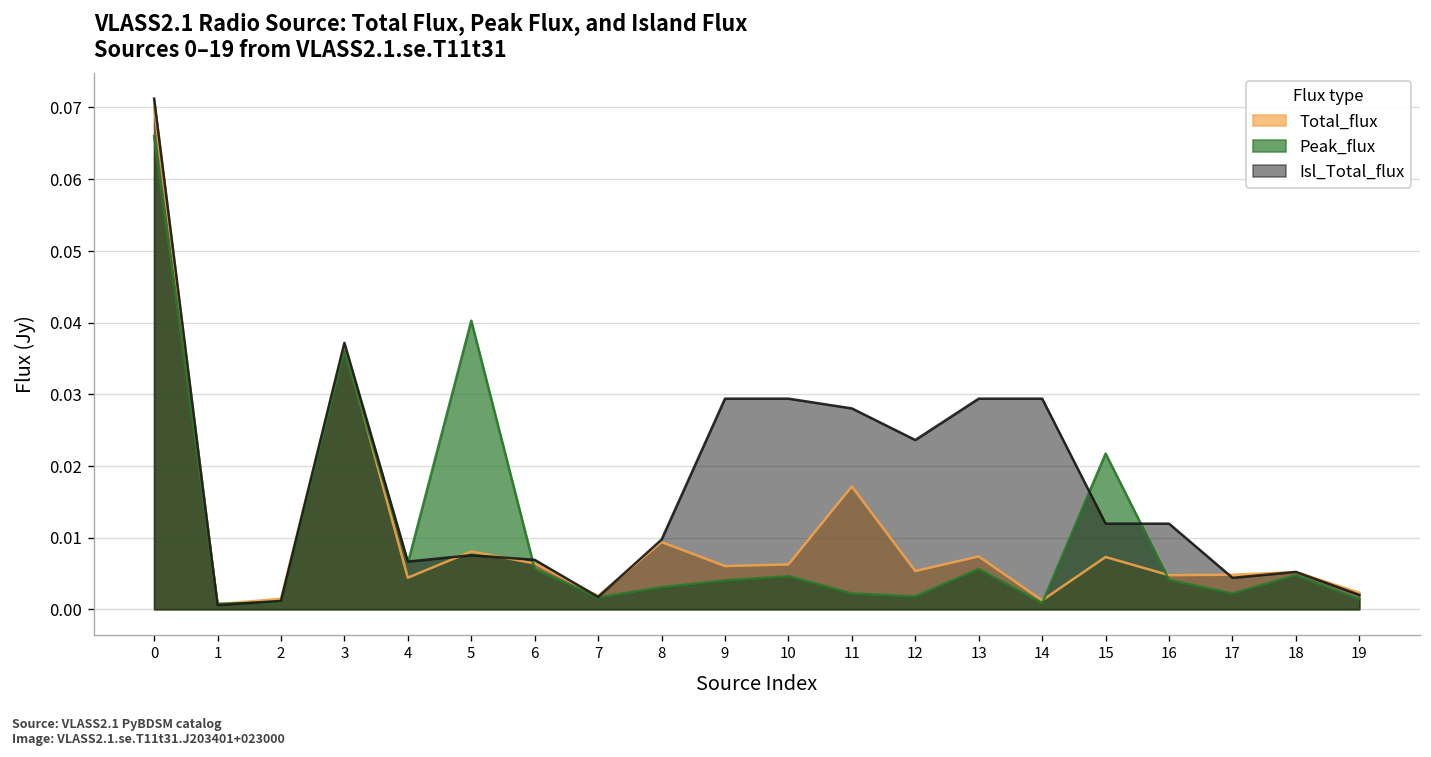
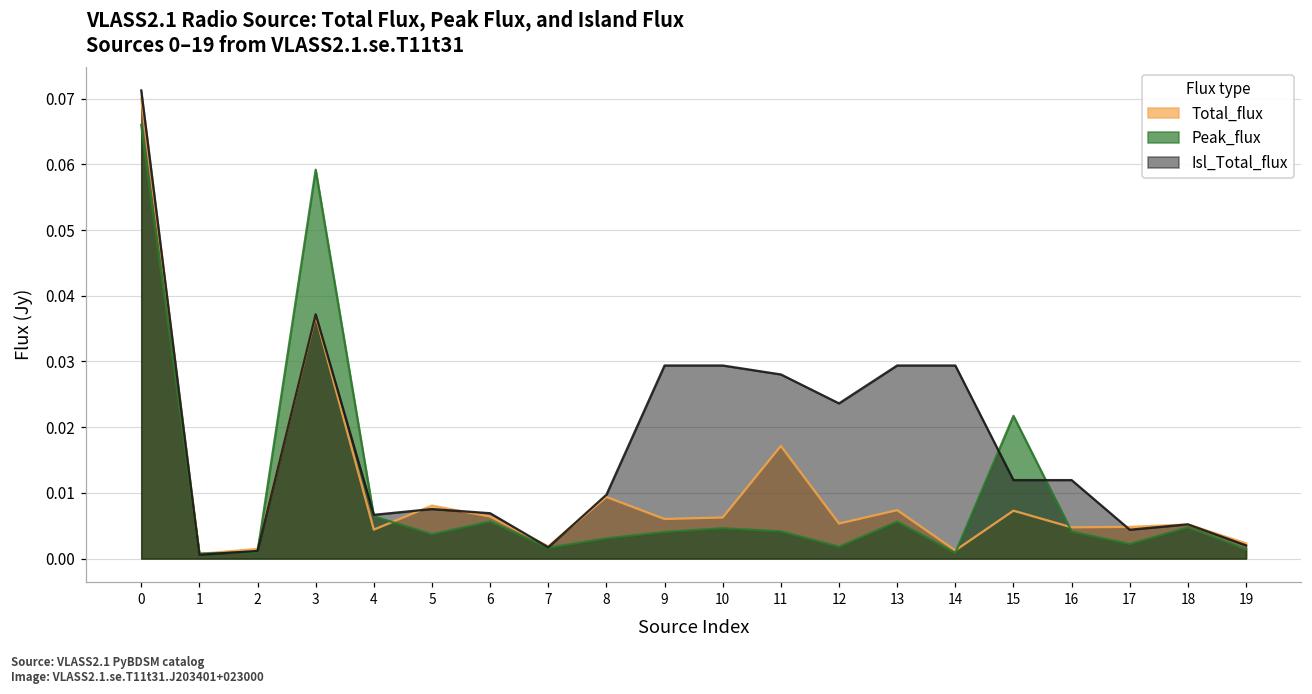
Peak_flux, 3: 0.036 -> 0.059
Peak_flux, 5: 0.040 -> 0.004
Peak_flux, 11: 0.002 -> 0.004
